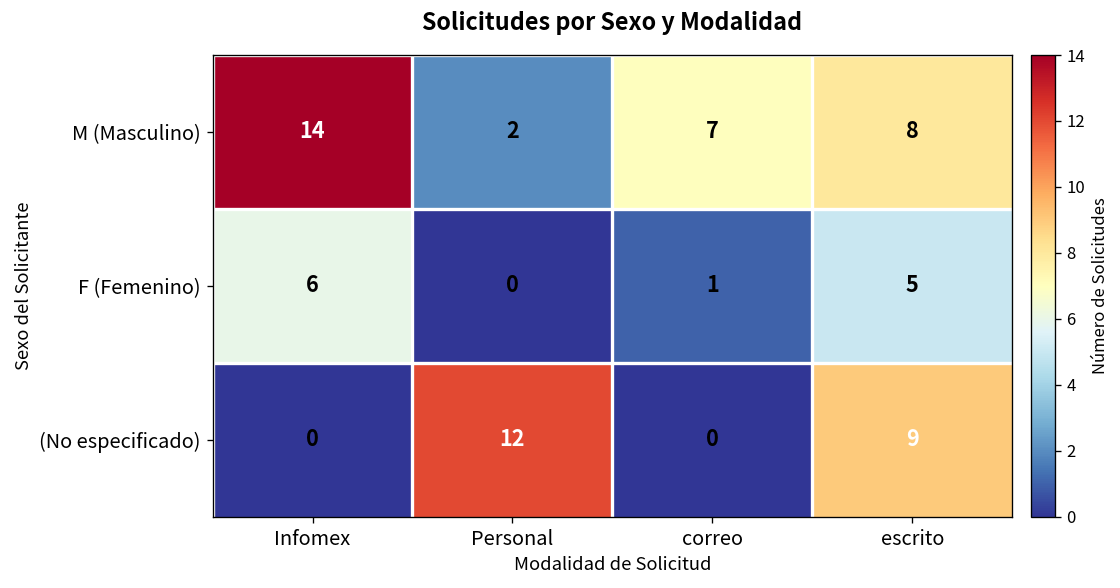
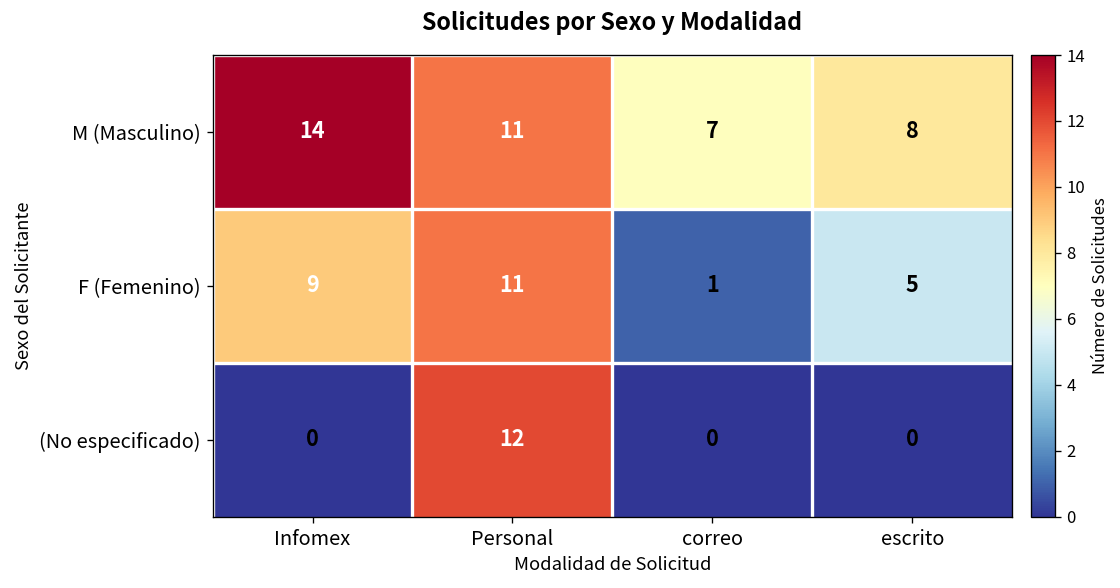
M (Masculino), Personal: 2 -> 11
F (Femenino), Infomex: 6 -> 9
F (Femenino), Personal: 0 -> 11
(No especificado), escrito: 9 -> 0
